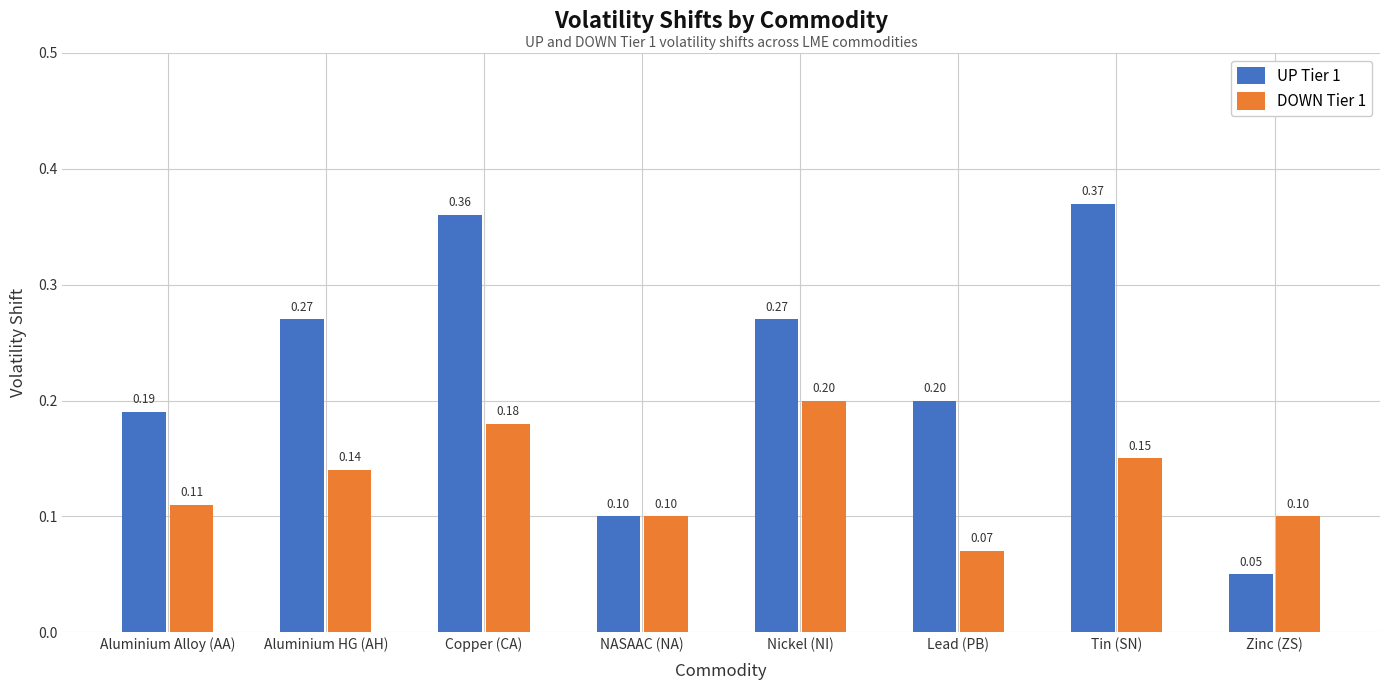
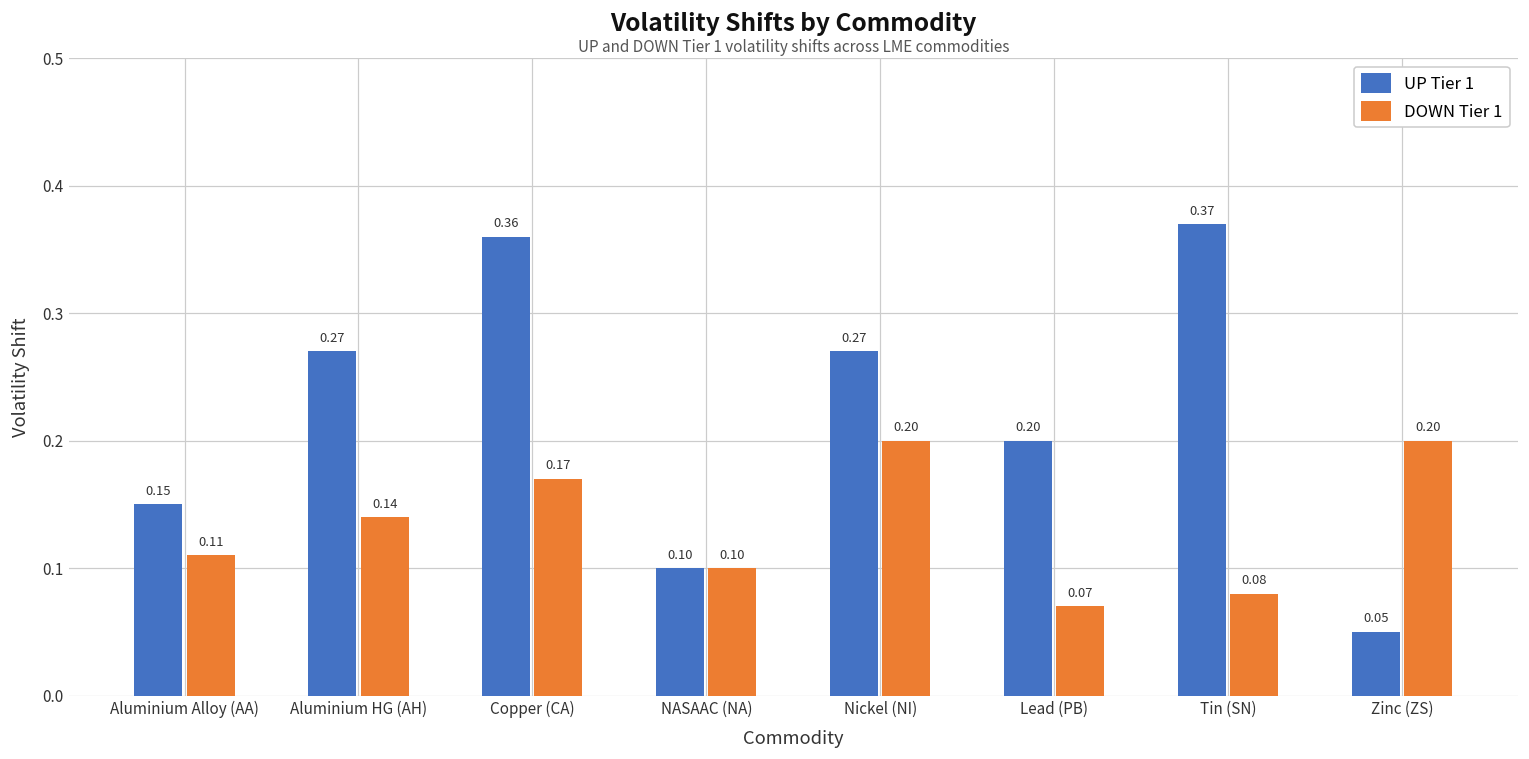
UP Tier 1, Aluminium Alloy (AA): 0.19 -> 0.15
DOWN Tier 1, Copper (CA): 0.18 -> 0.17
DOWN Tier 1, Tin (SN): 0.15 -> 0.08
DOWN Tier 1, Zinc (ZS): 0.10 -> 0.20
